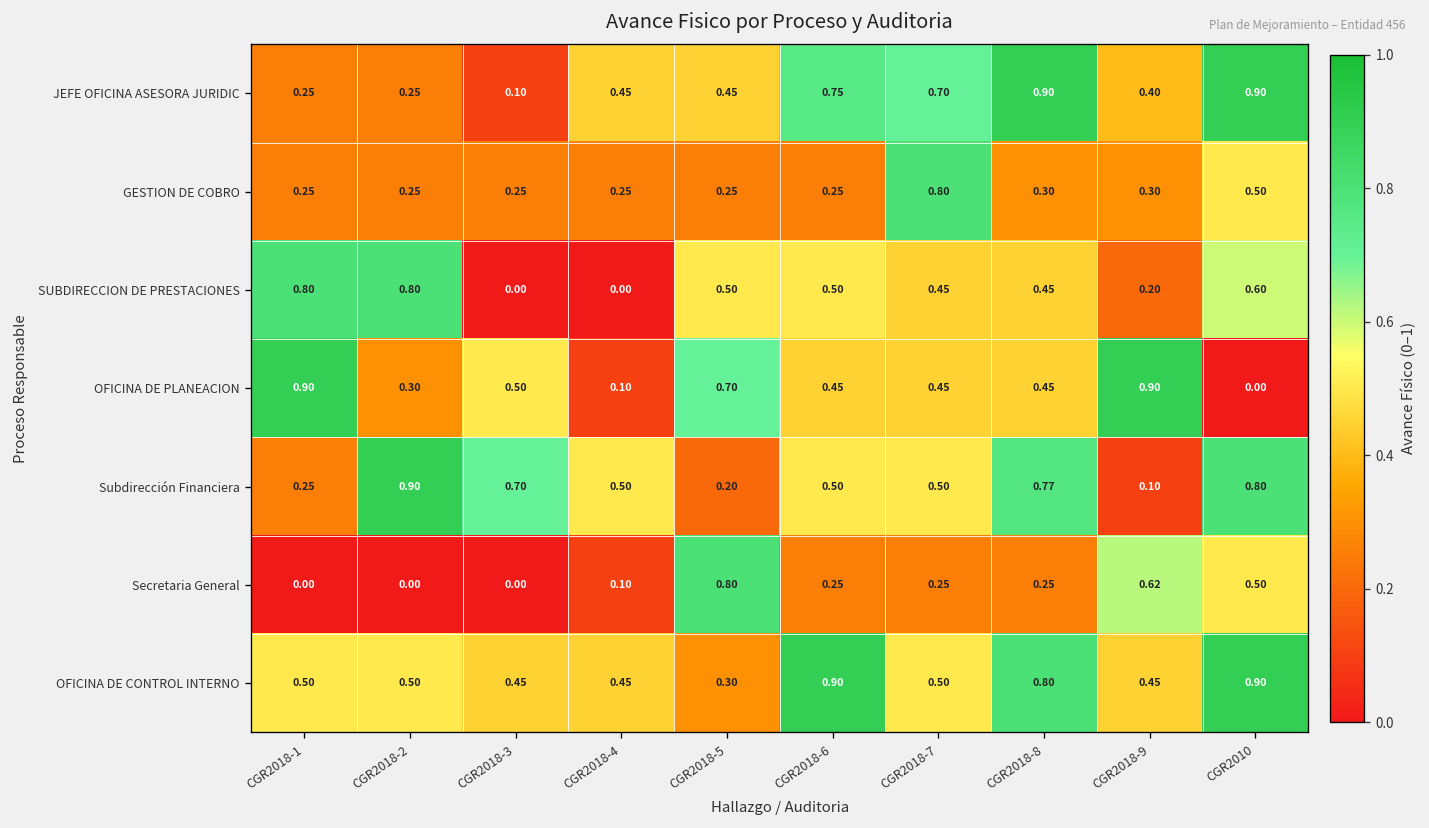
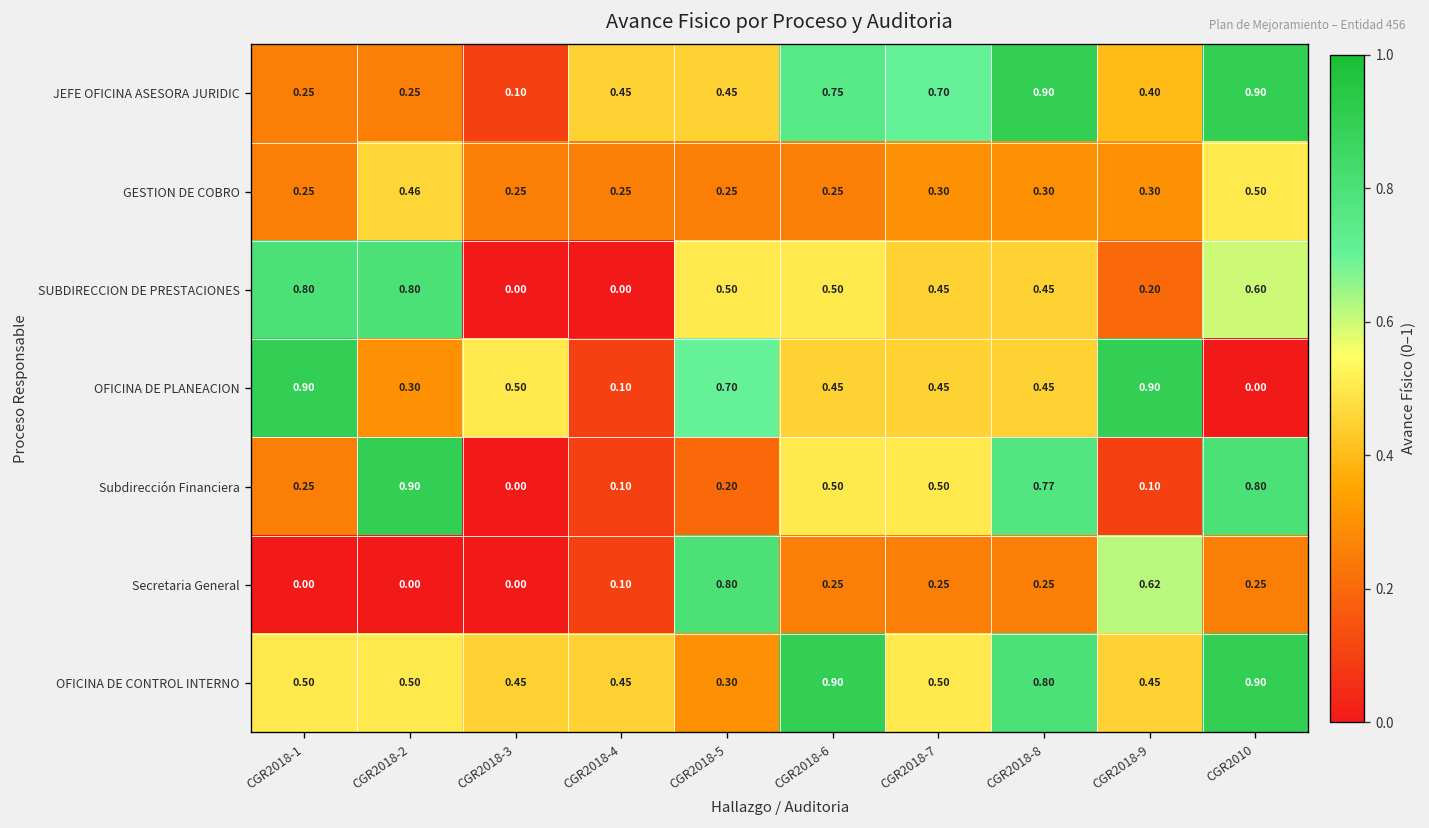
GESTION DE COBRO, CGR2018-2: 0.25 -> 0.46
GESTION DE COBRO, CGR2018-7: 0.80 -> 0.30
Subdirección Financiera, CGR2018-3: 0.70 -> 0.00
Subdirección Financiera, CGR2018-4: 0.50 -> 0.10
Secretaria General, CGR2010: 0.50 -> 0.25
